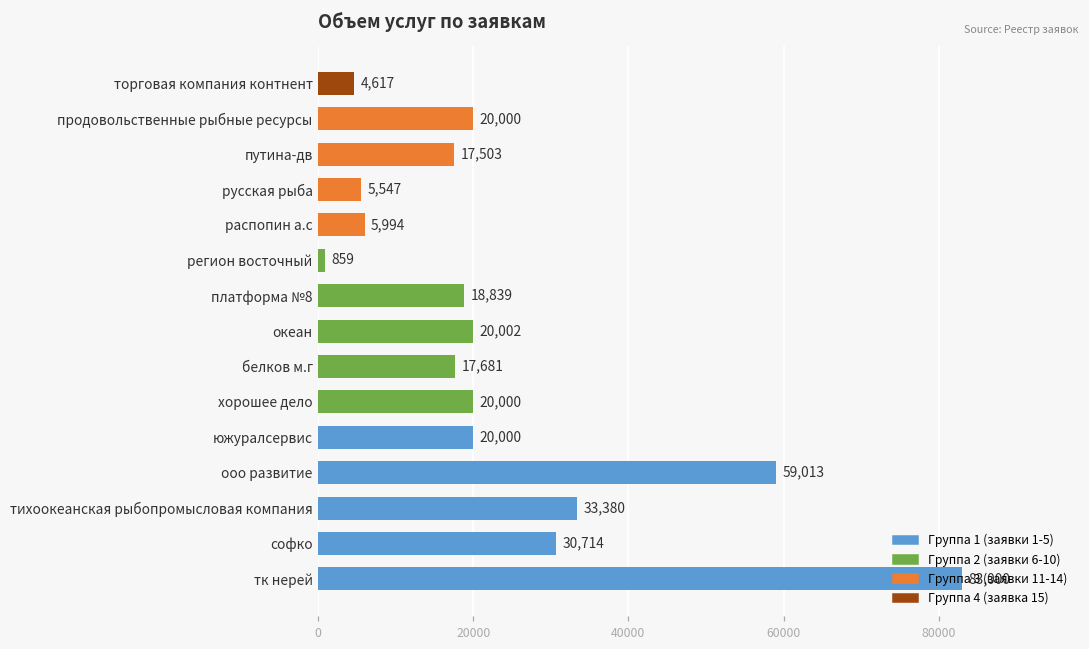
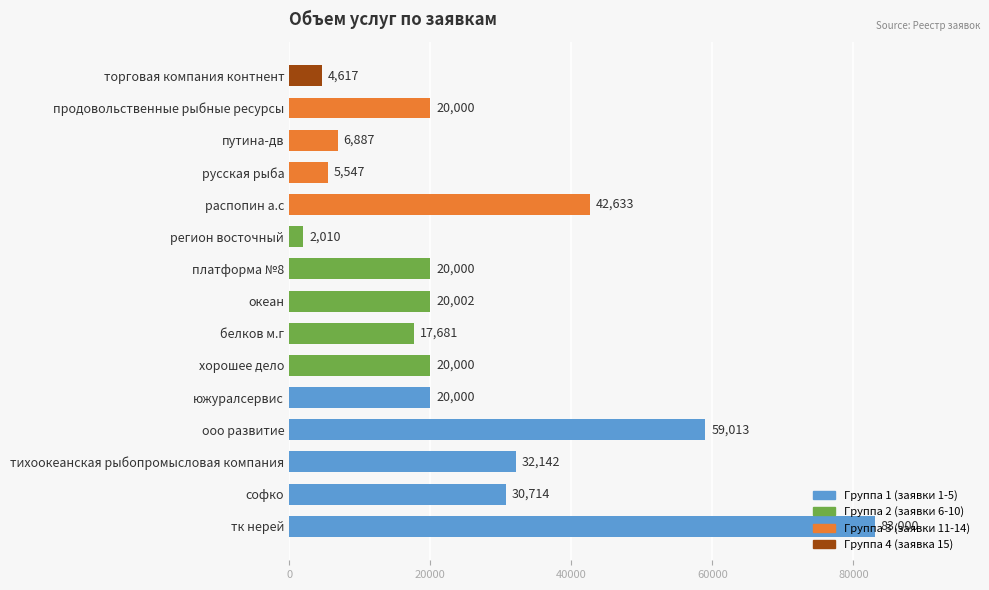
путина-дв: 17,503 -> 6,887
распопин а.с: 5,994 -> 42,633
регион восточный: 859 -> 2,010
платформа №8: 18,839 -> 20,000
тихоокеанская рыбопромысловая компания: 33,380 -> 32,142
